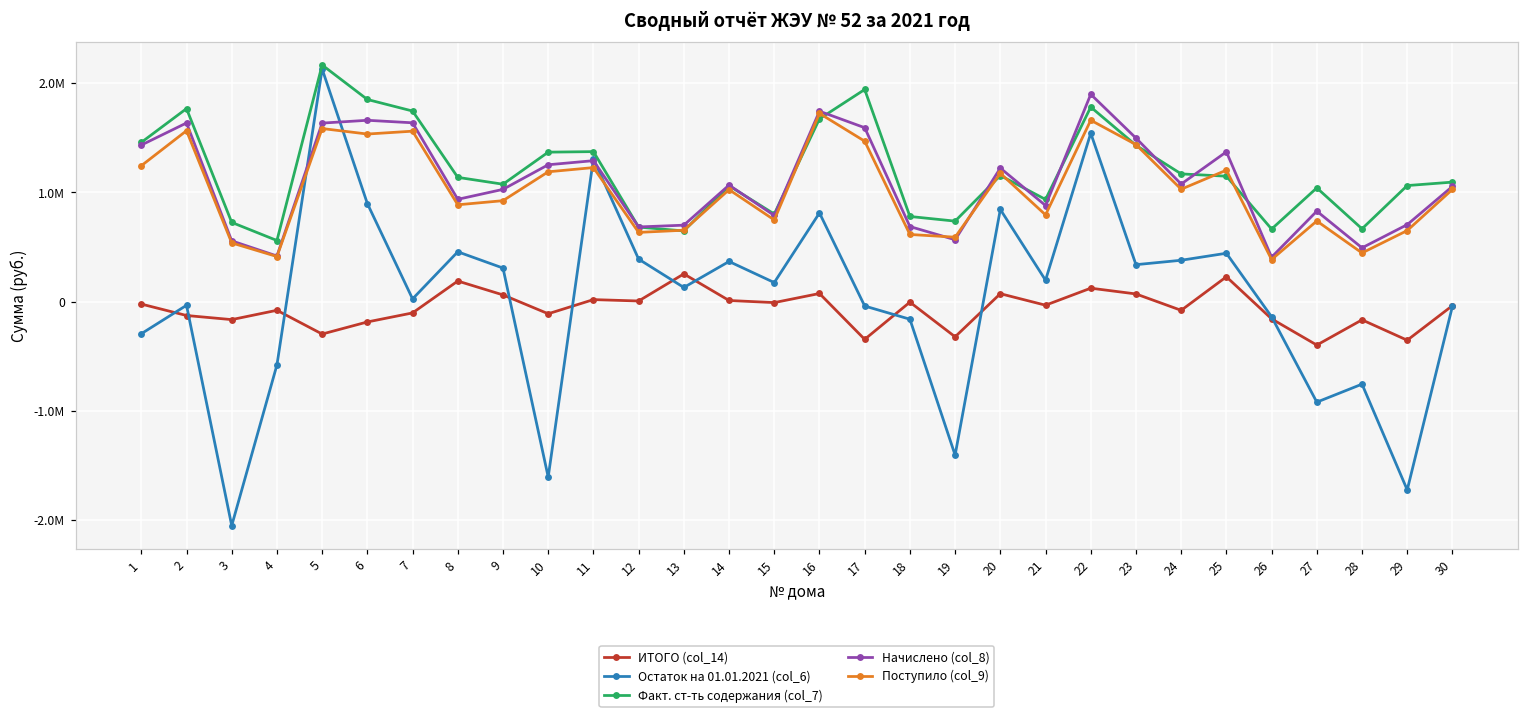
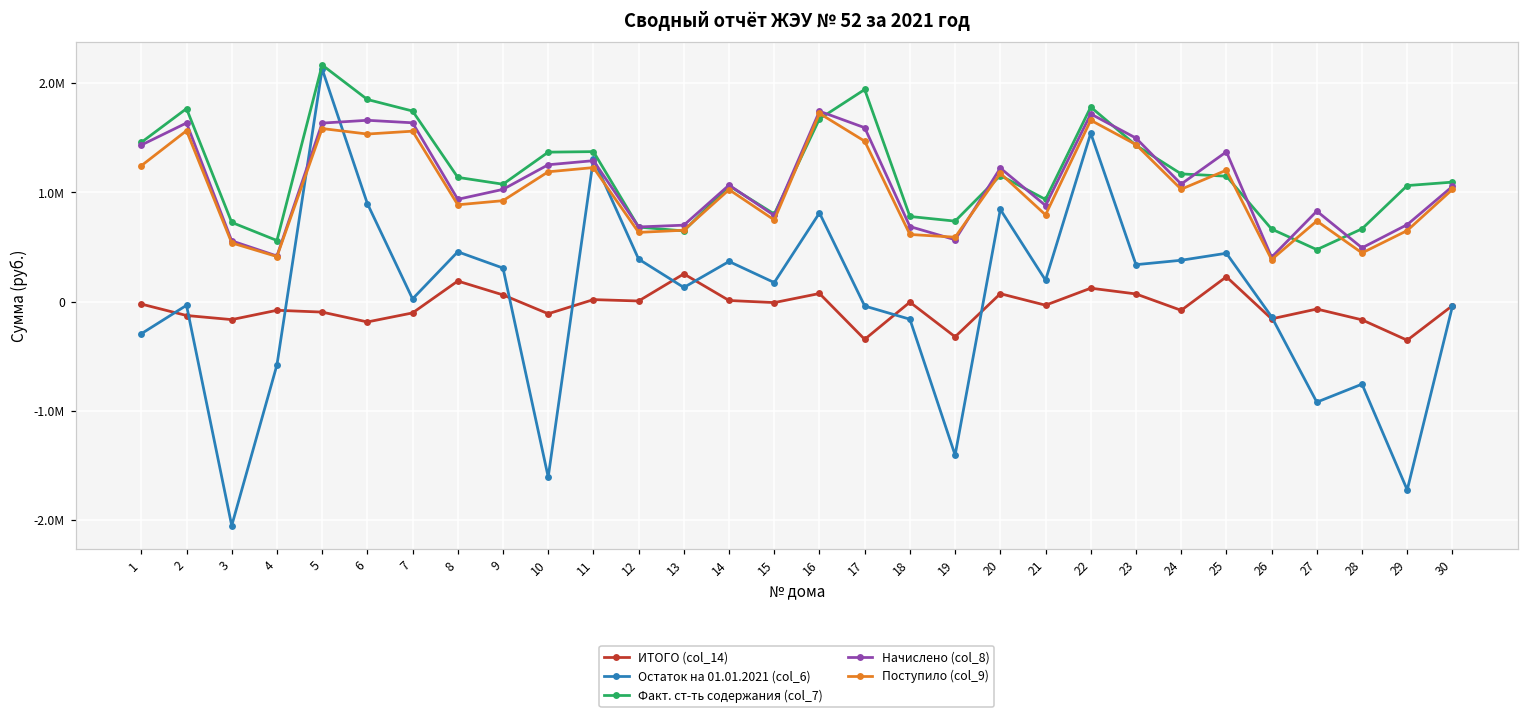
ИТОГО (col_14), 5: -300000 -> -100000
Начислено (col_8), 22: 1900000 -> 1700000
ИТОГО (col_14), 27: -400000 -> -100000
Факт. ст-ть содержания (col_7), 27: 1000000 -> 500000
